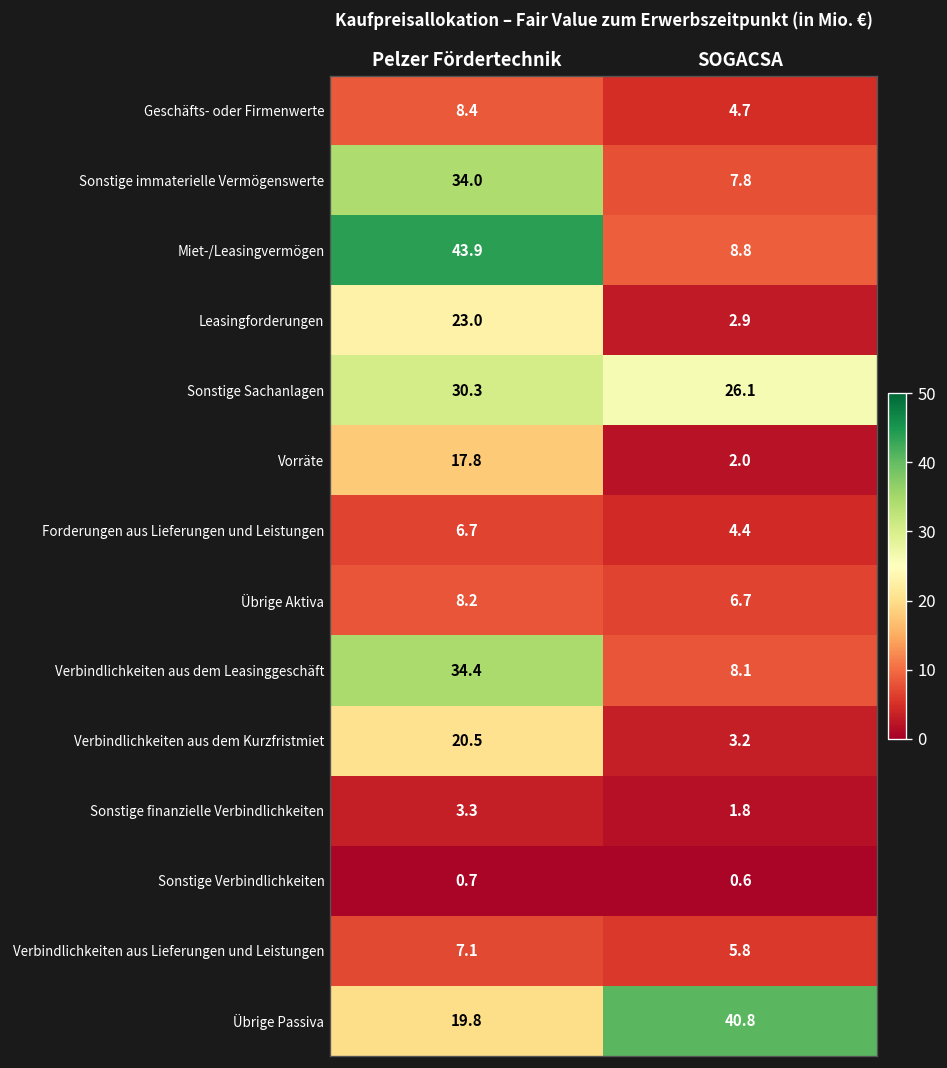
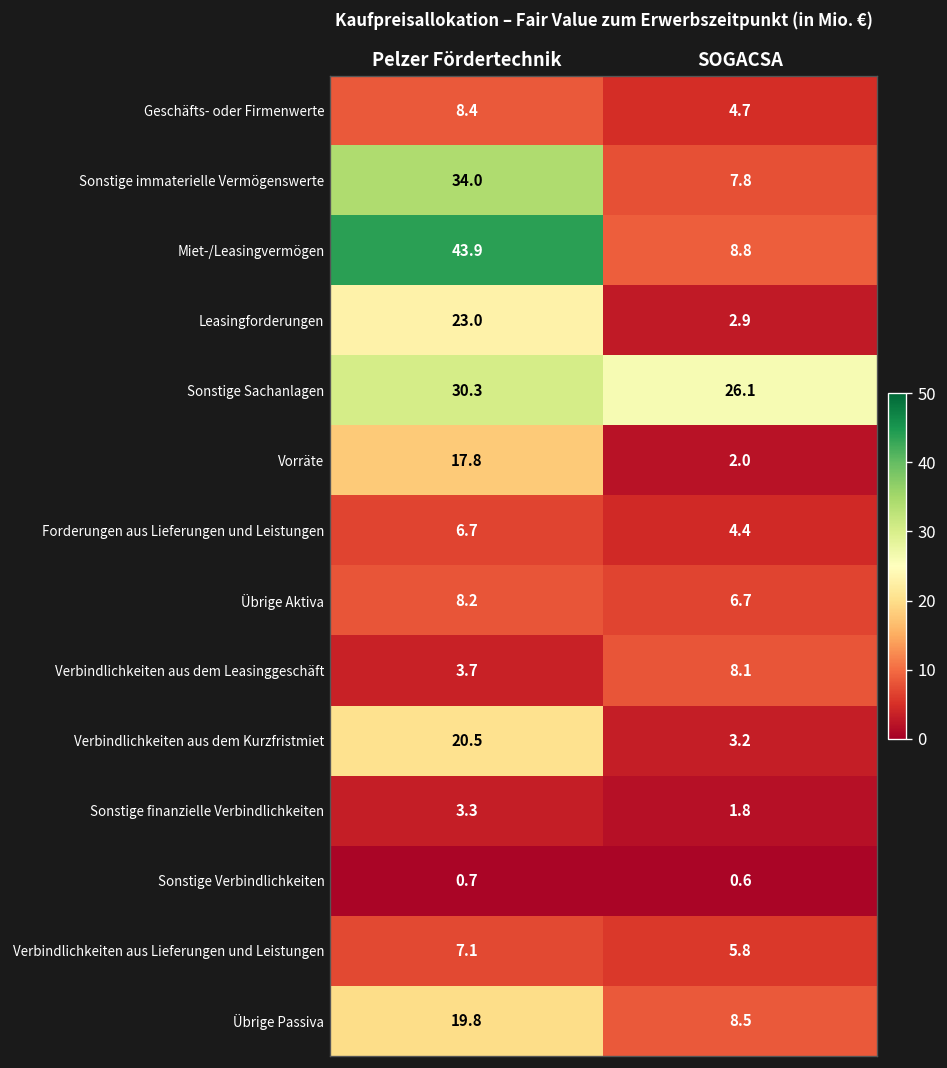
Verbindlichkeiten aus dem Leasinggeschäft, Pelzer Fördertechnik: 34.4 -> 3.7
Übrige Passiva, SOGACSA: 40.8 -> 8.5
